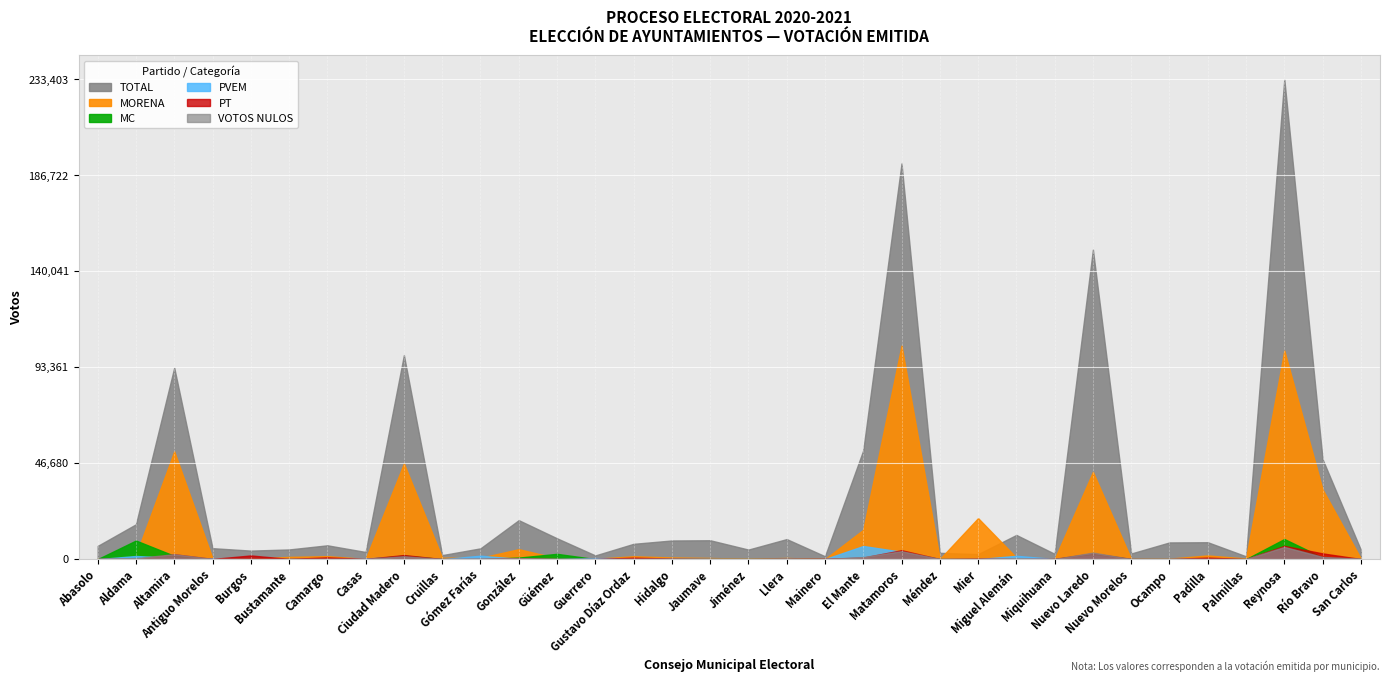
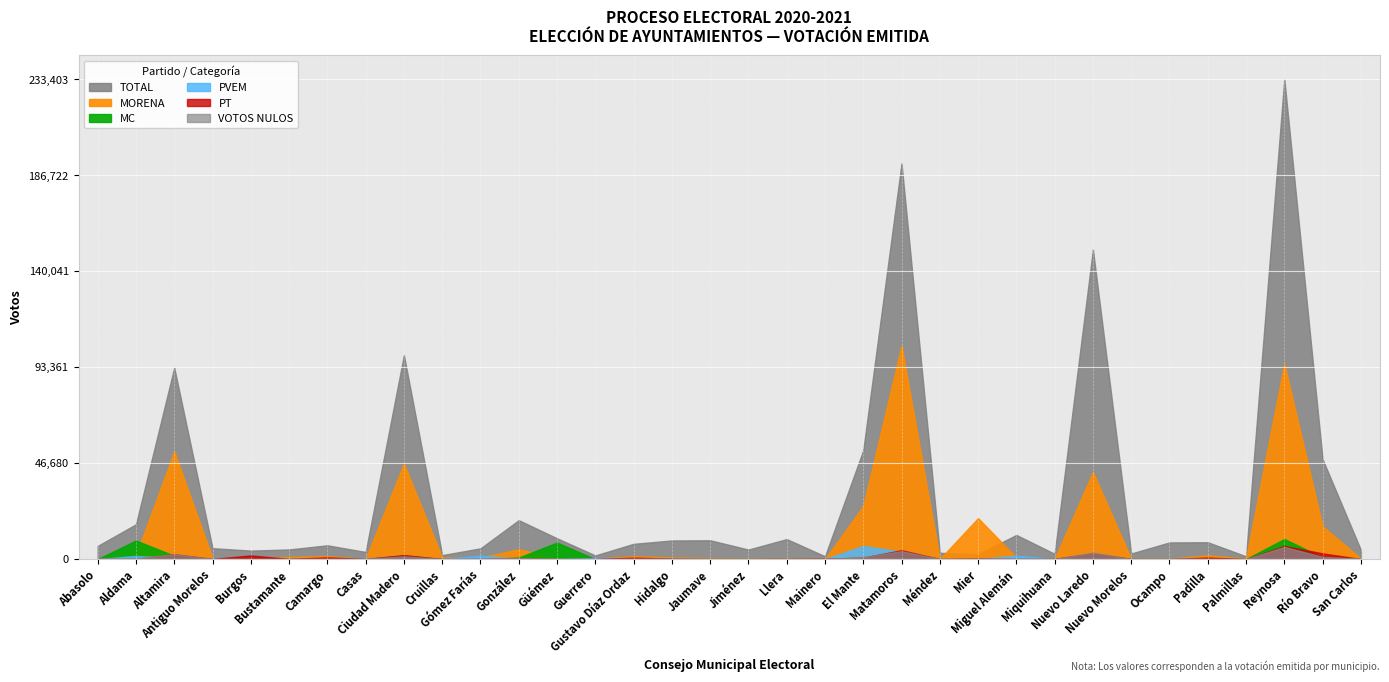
MC, Güémez: 3,000 -> 8,000
MORENA, El Mante: 14,000 -> 26,000
MORENA, Reynosa: 101,000 -> 95,000
MORENA, Río Bravo: 34,000 -> 16,000
